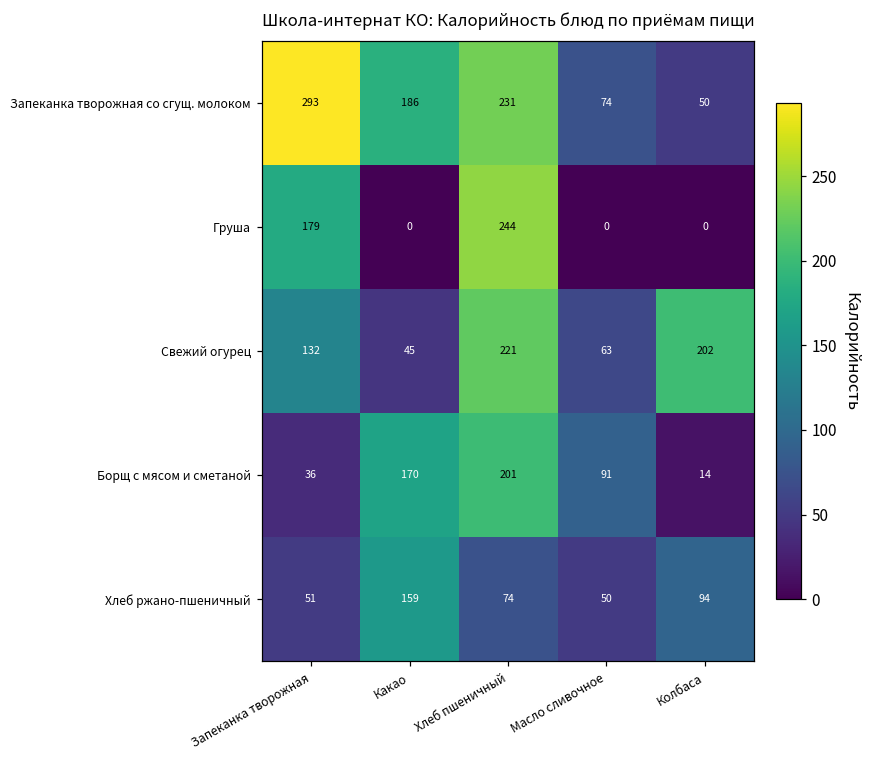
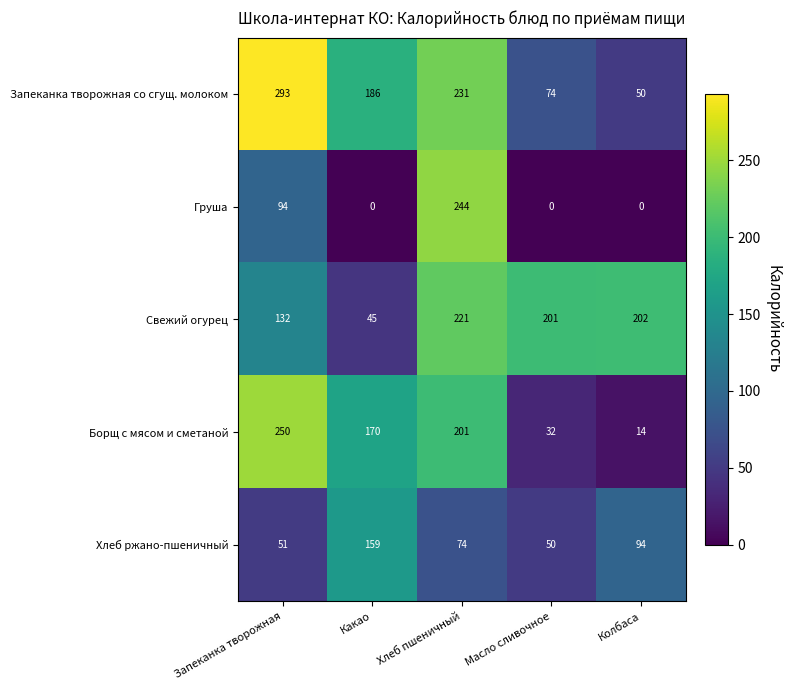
Груша, Запеканка творожная: 179 -> 94
Свежий огурец, Масло сливочное: 63 -> 201
Борщ с мясом и сметаной, Запеканка творожная: 36 -> 250
Борщ с мясом и сметаной, Масло сливочное: 91 -> 32
